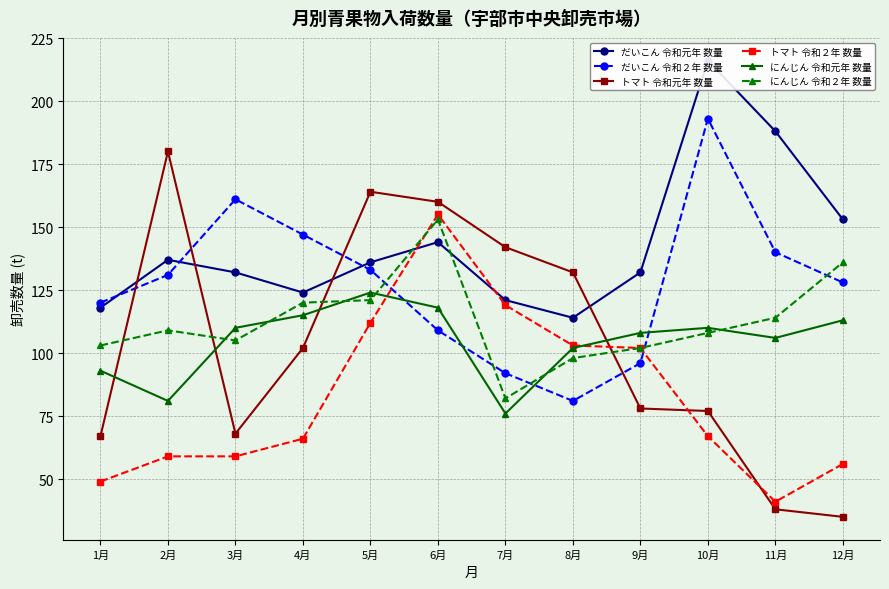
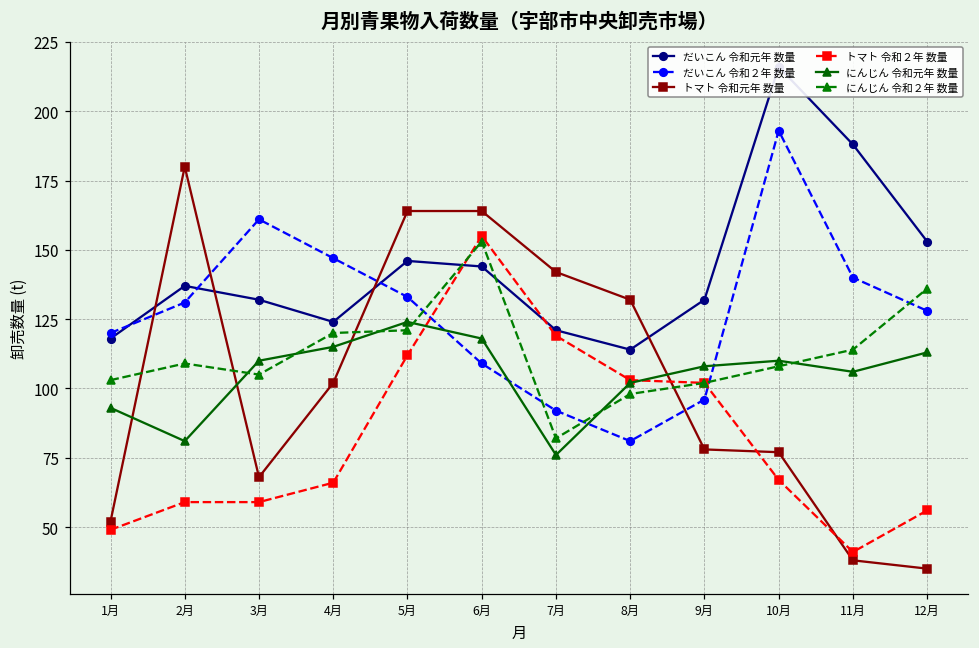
トマト 令和元年 数量, 1月: 67 -> 52
だいこん 令和元年 数量, 5月: 136 -> 146
トマト 令和元年 数量, 6月: 160 -> 164
